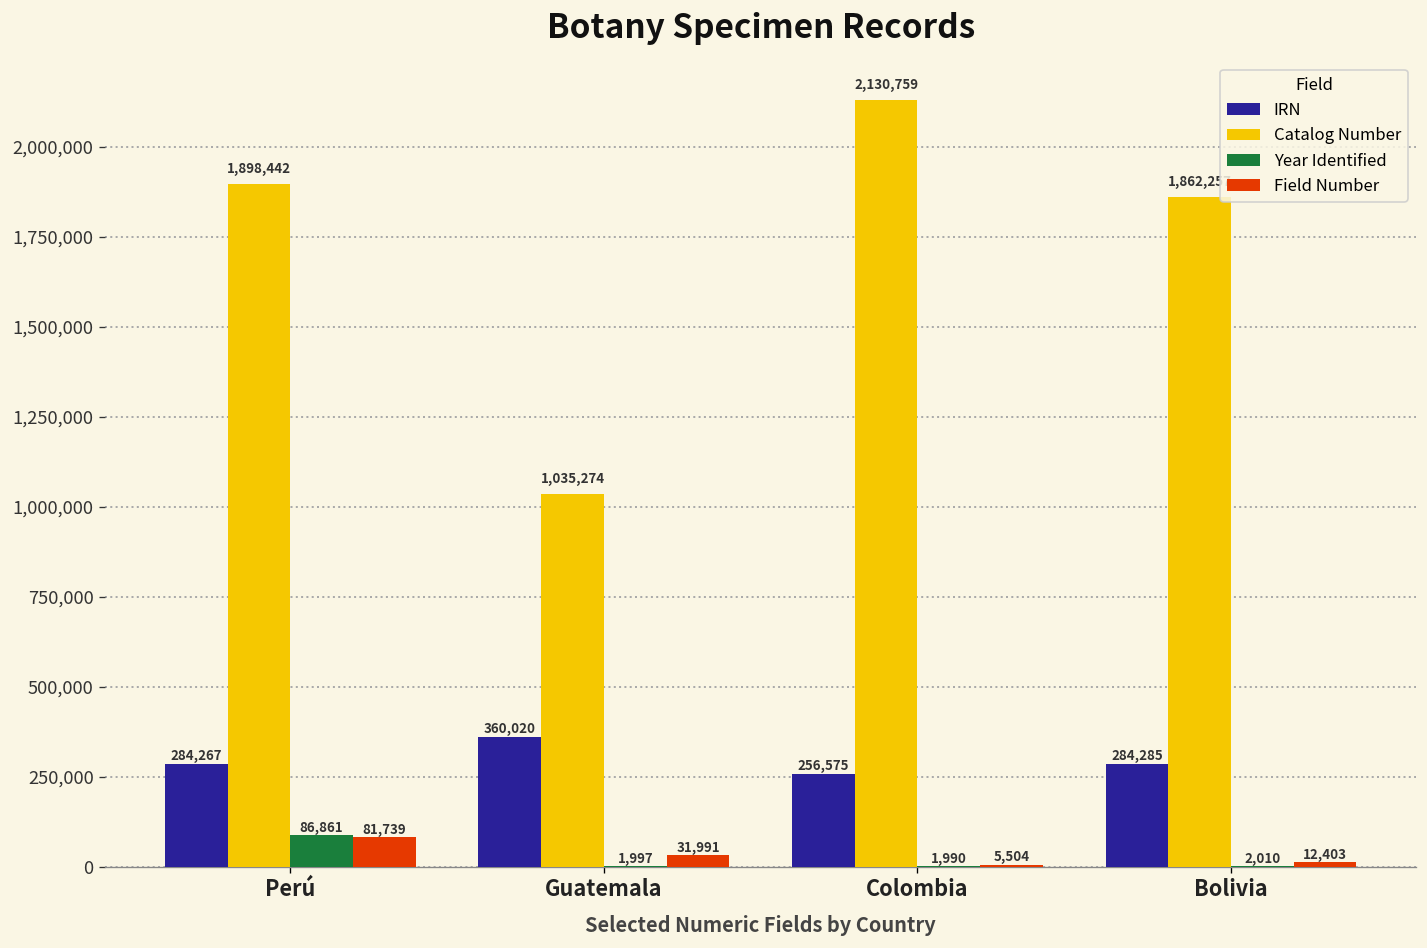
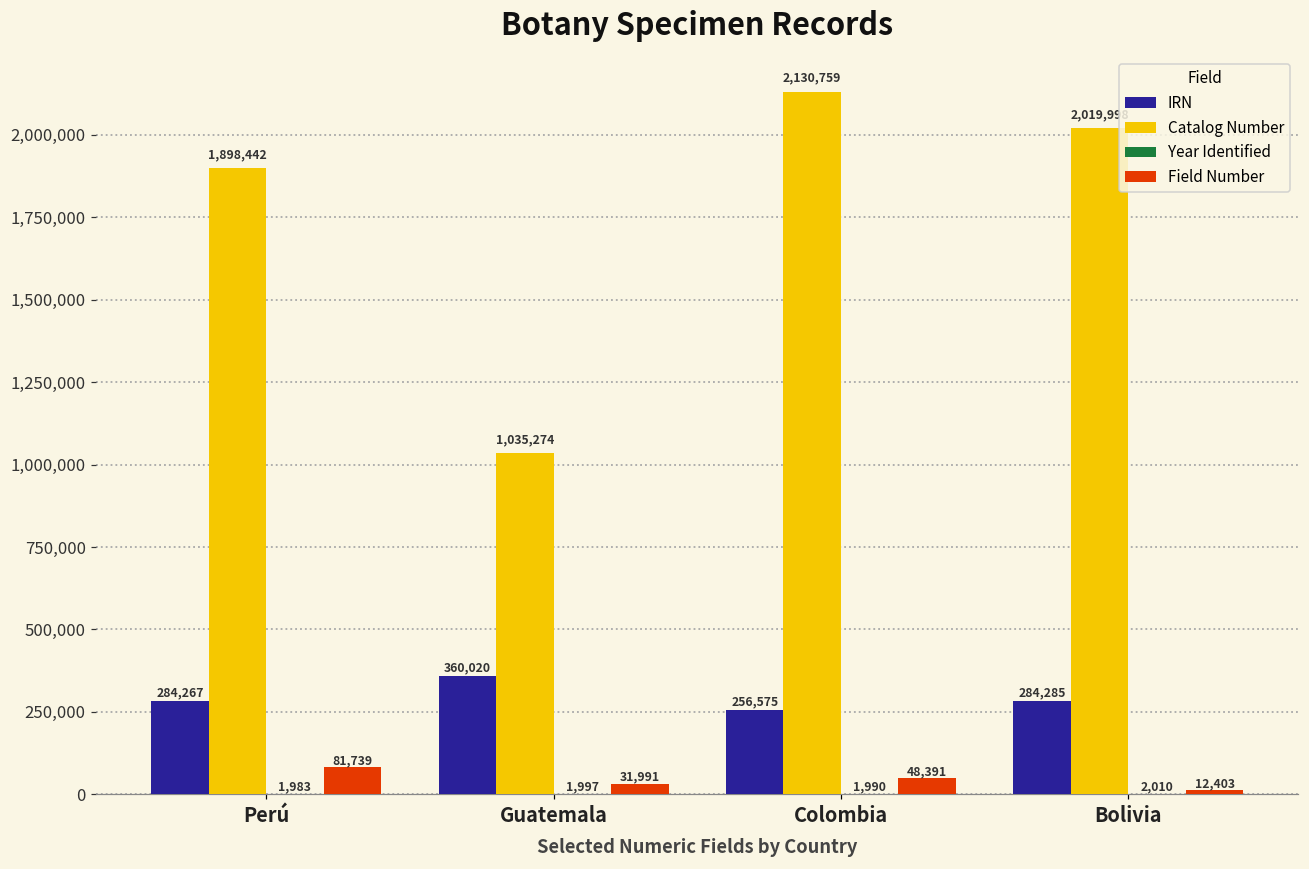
Year Identified, Perú: 86,861 -> 1,983
Field Number, Colombia: 5,504 -> 48,391
Catalog Number, Bolivia: 1,860,000 -> 2,020,000
